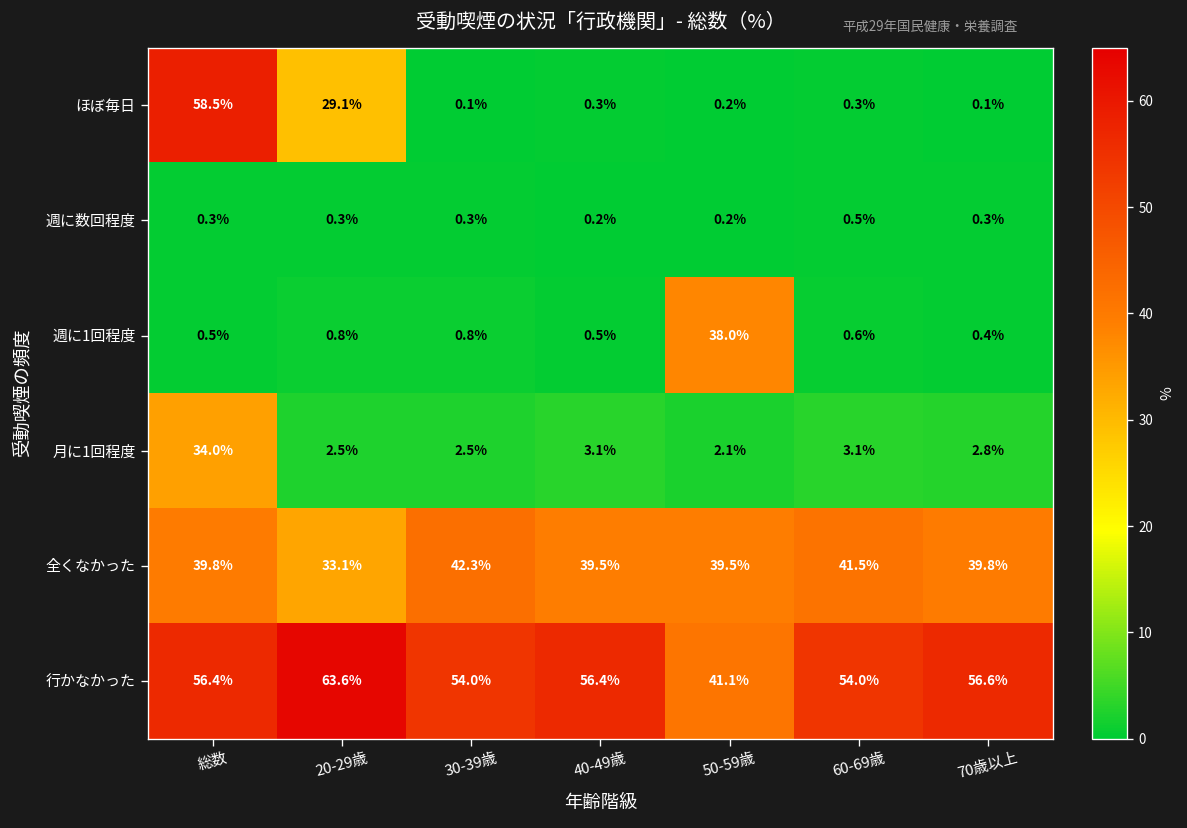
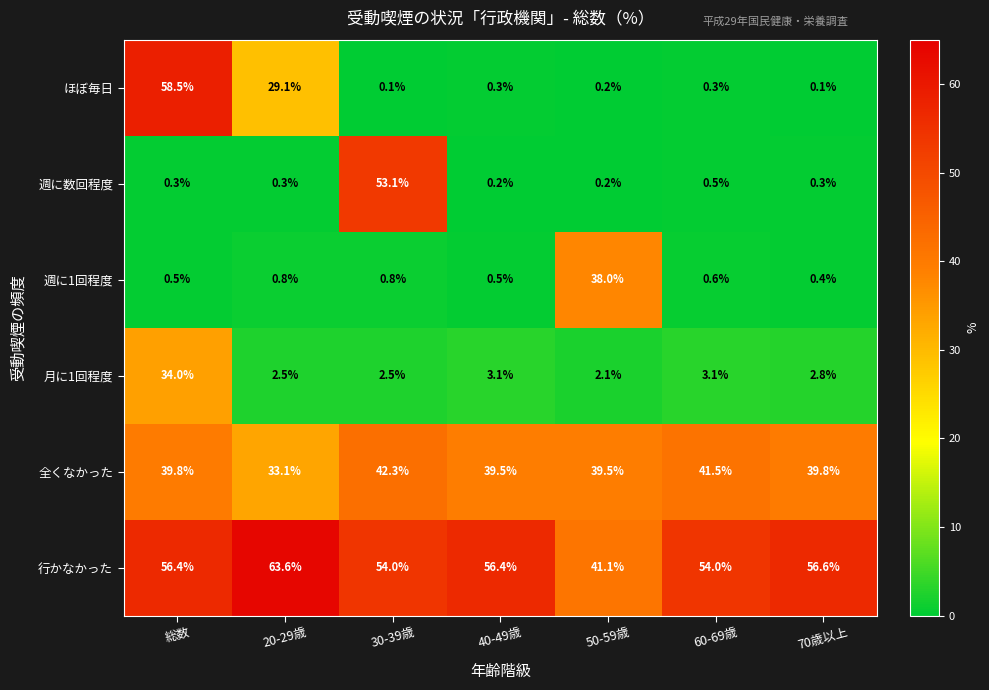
週に数回程度, 30-39歳: 0.3% -> 53.1%
